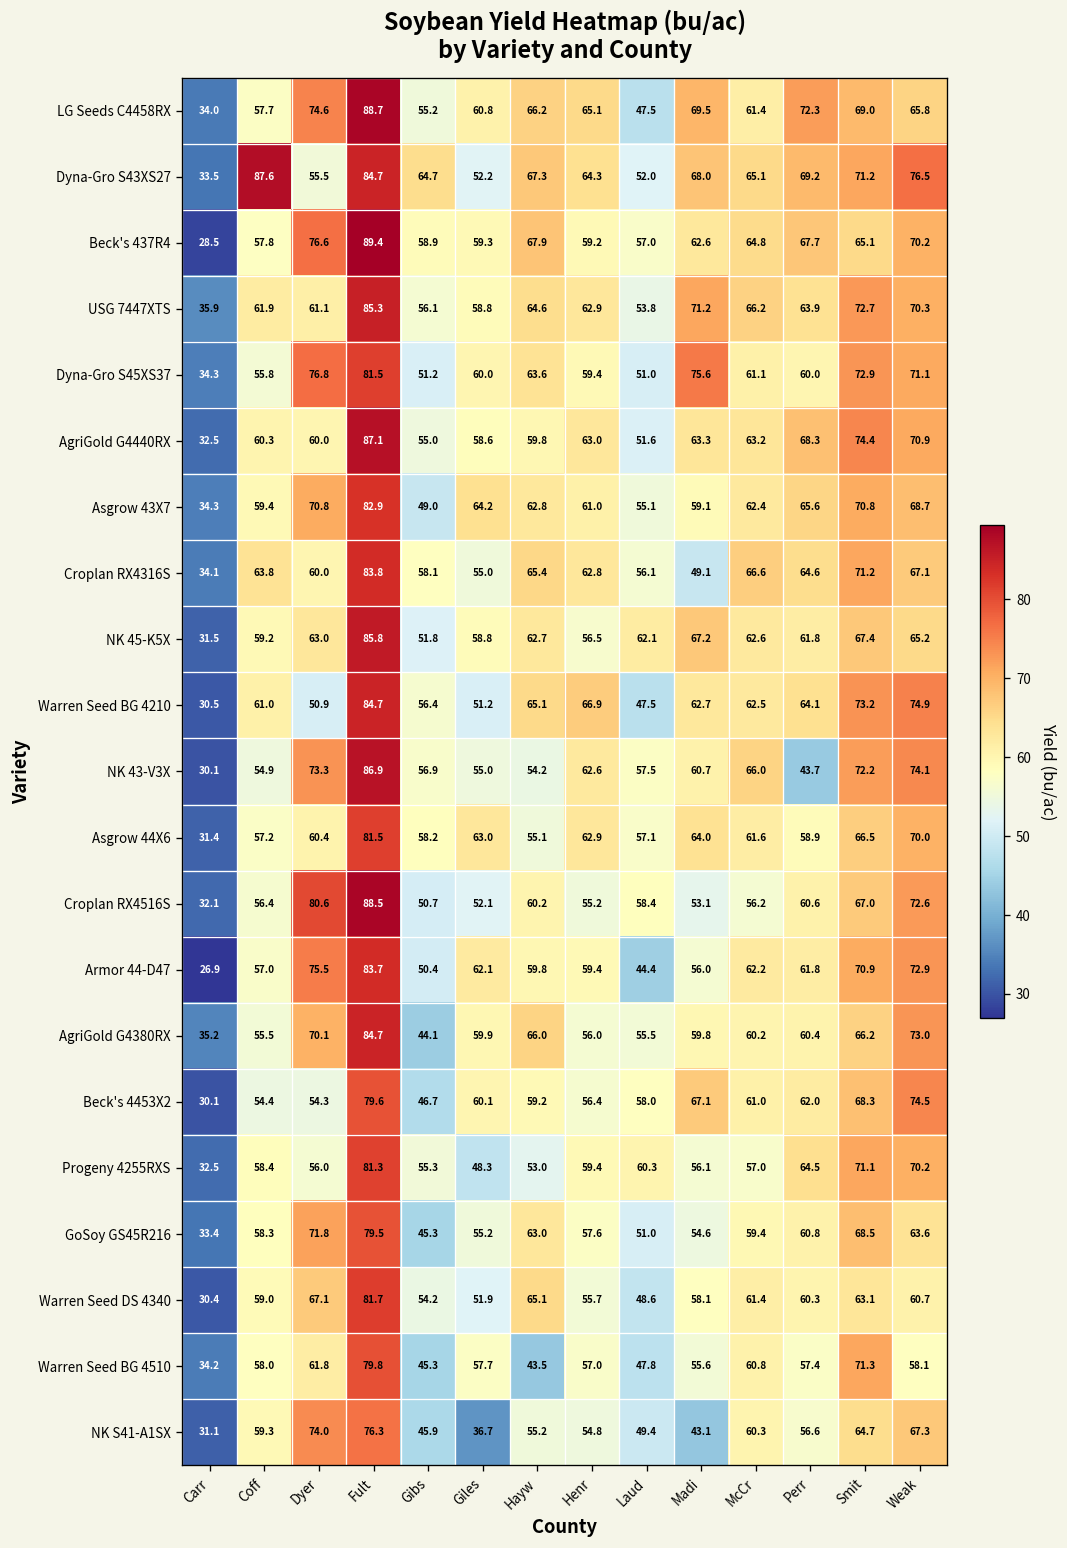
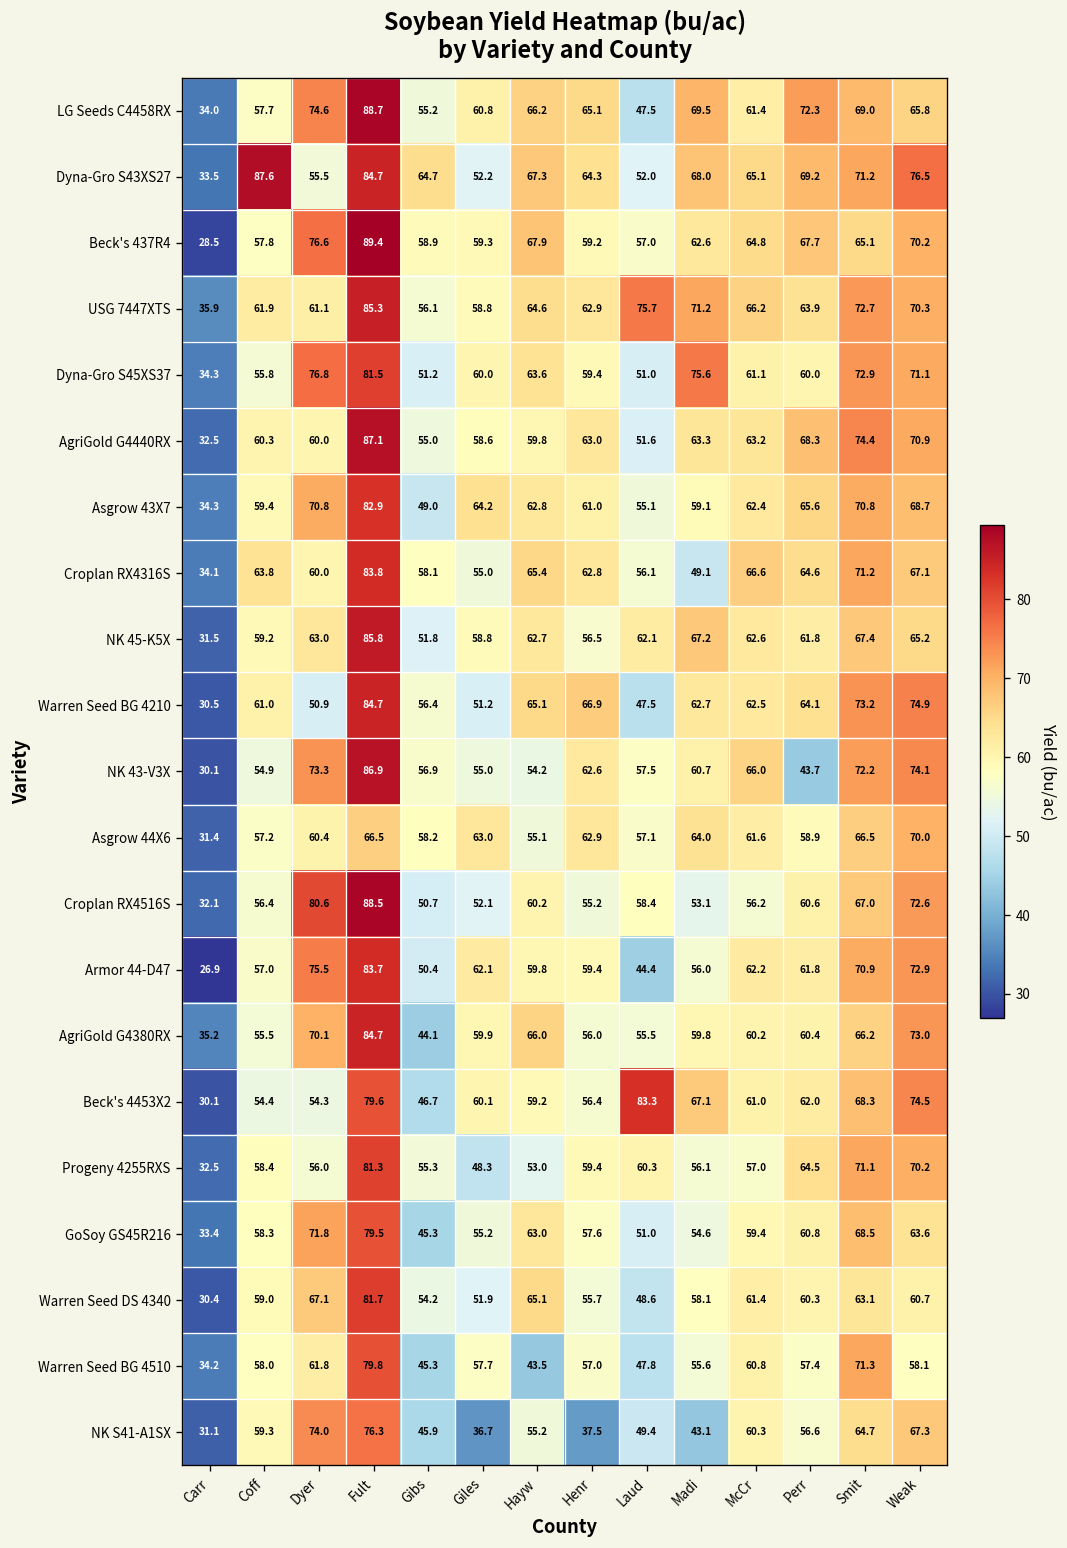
USG 7447XTS, Laud: 53.8 -> 75.7
Asgrow 44X6, Fult: 81.5 -> 66.5
Beck's 4453X2, Laud: 58.0 -> 83.3
NK S41-A1SX, Henr: 54.8 -> 37.5
